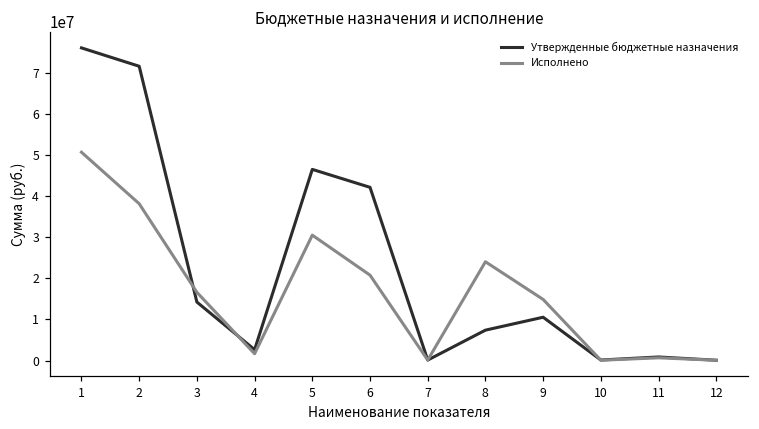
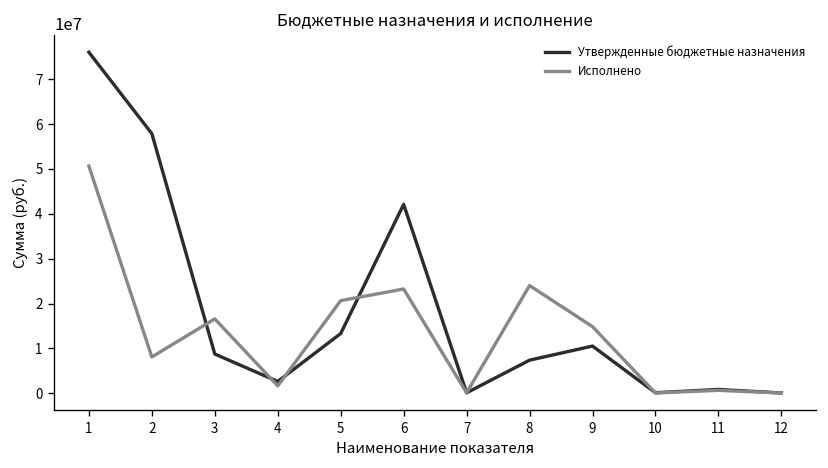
Утвержденные бюджетные назначения, 2: 72000000 -> 58000000
Исполнено, 2: 38000000 -> 8000000
Утвержденные бюджетные назначения, 3: 14000000 -> 9000000
Утвержденные бюджетные назначения, 5: 46000000 -> 13000000
Исполнено, 5: 30000000 -> 21000000
Исполнено, 6: 21000000 -> 23000000
